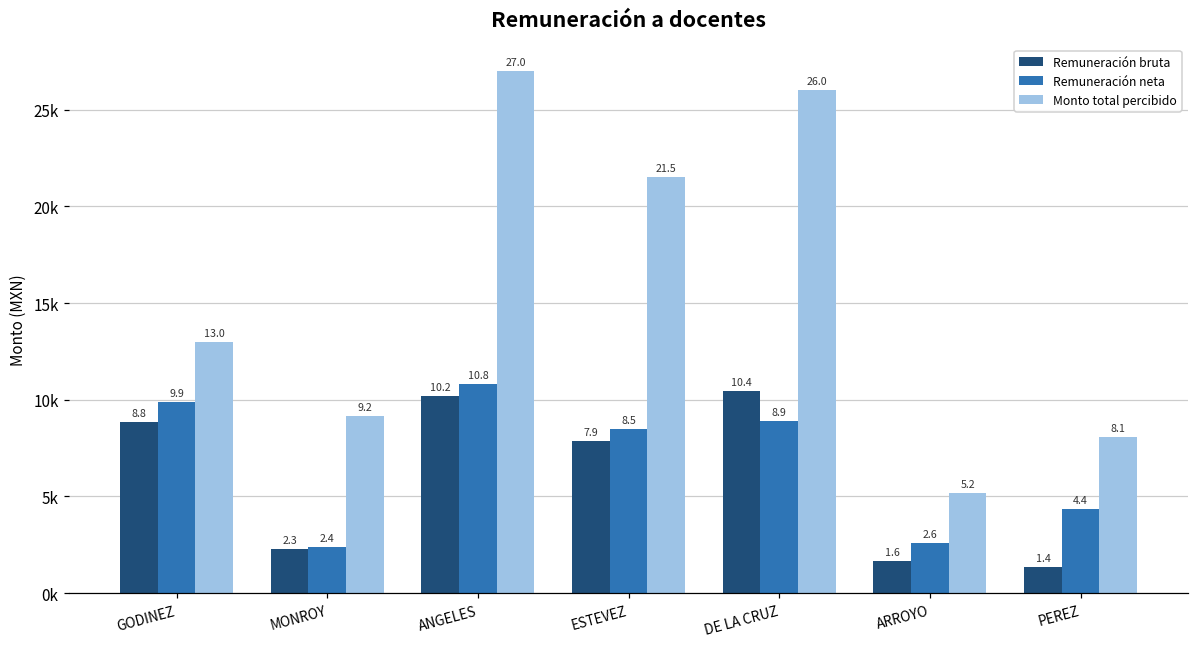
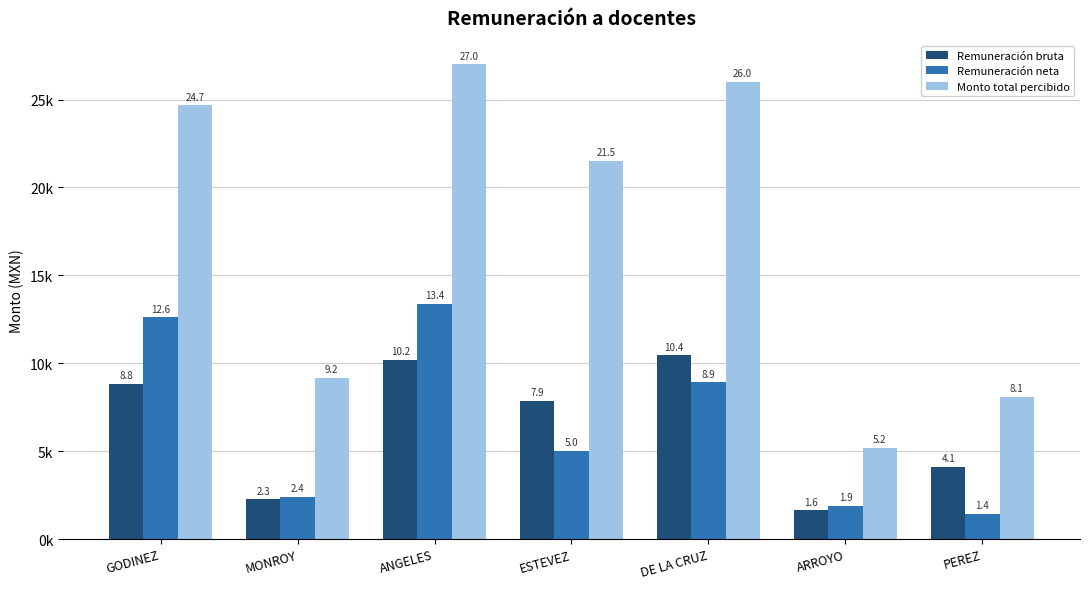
Remuneración neta, GODINEZ: 9.9 -> 12.6
Monto total percibido, GODINEZ: 13.0 -> 24.7
Remuneración neta, ANGELES: 10.8 -> 13.4
Remuneración neta, ESTEVEZ: 8.5 -> 5.0
Remuneración neta, ARROYO: 2.6 -> 1.9
Remuneración bruta, PEREZ: 1.4 -> 4.1
Remuneración neta, PEREZ: 4.4 -> 1.4
